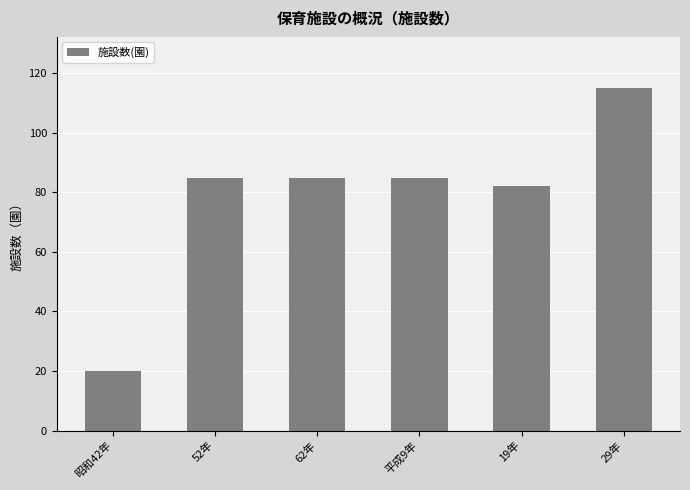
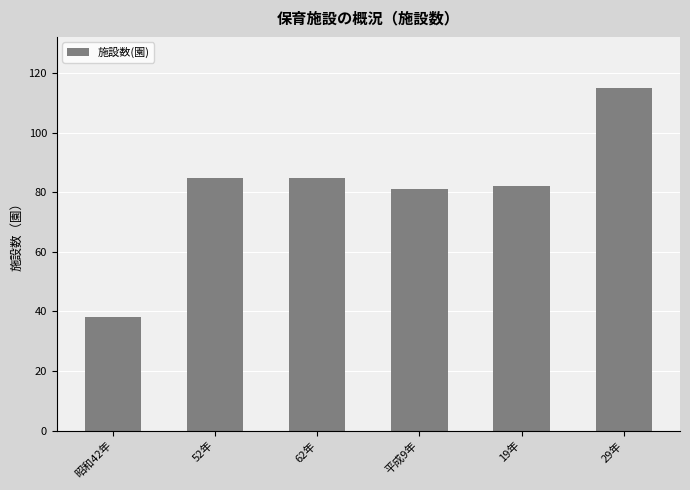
昭和42年: 20 -> 38
平成9年: 85 -> 81
